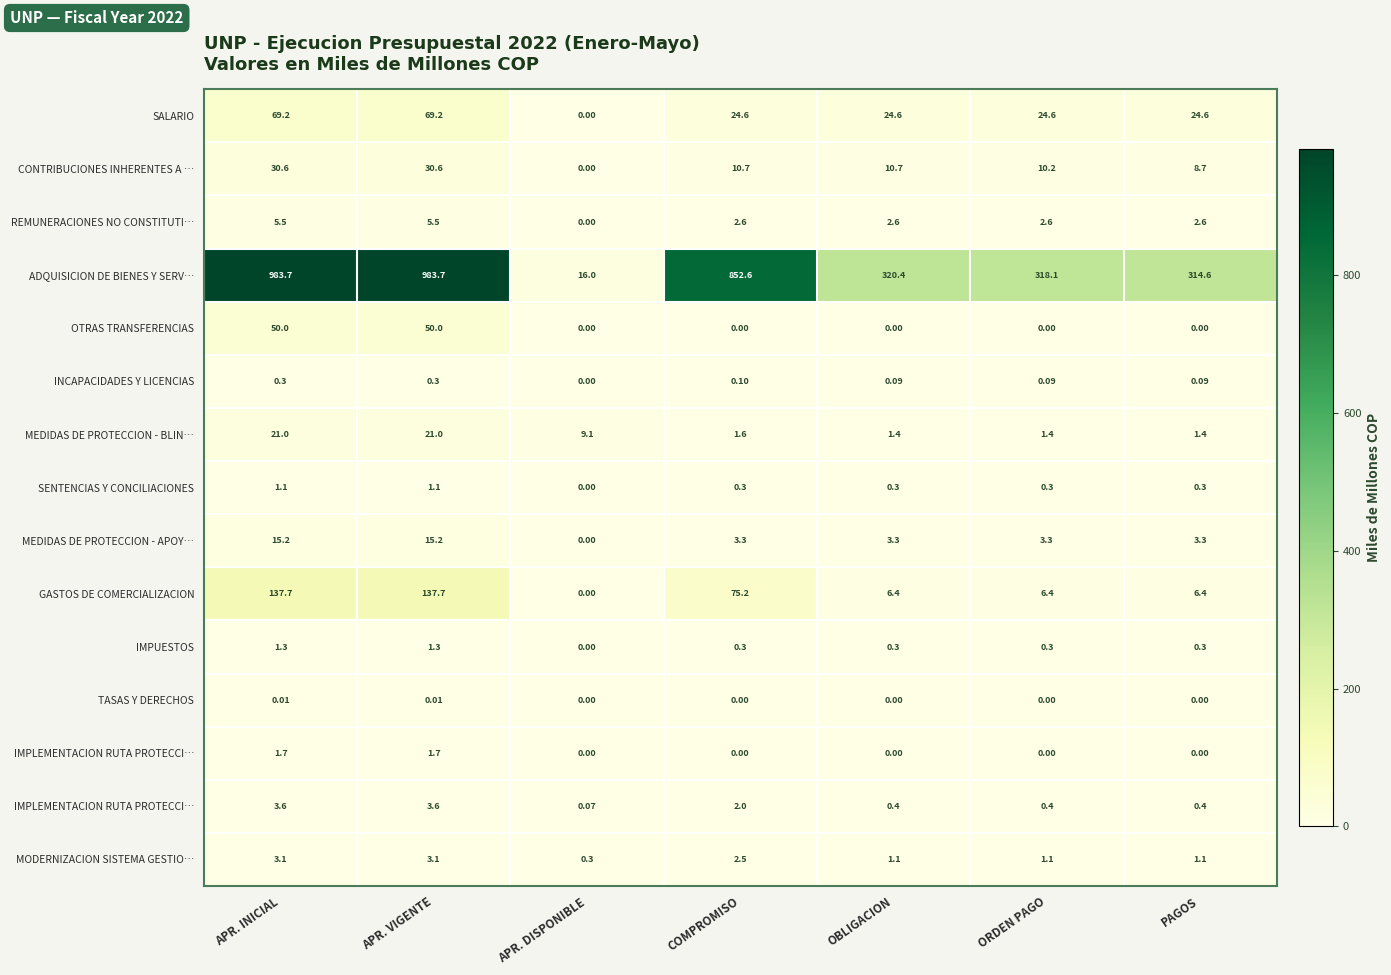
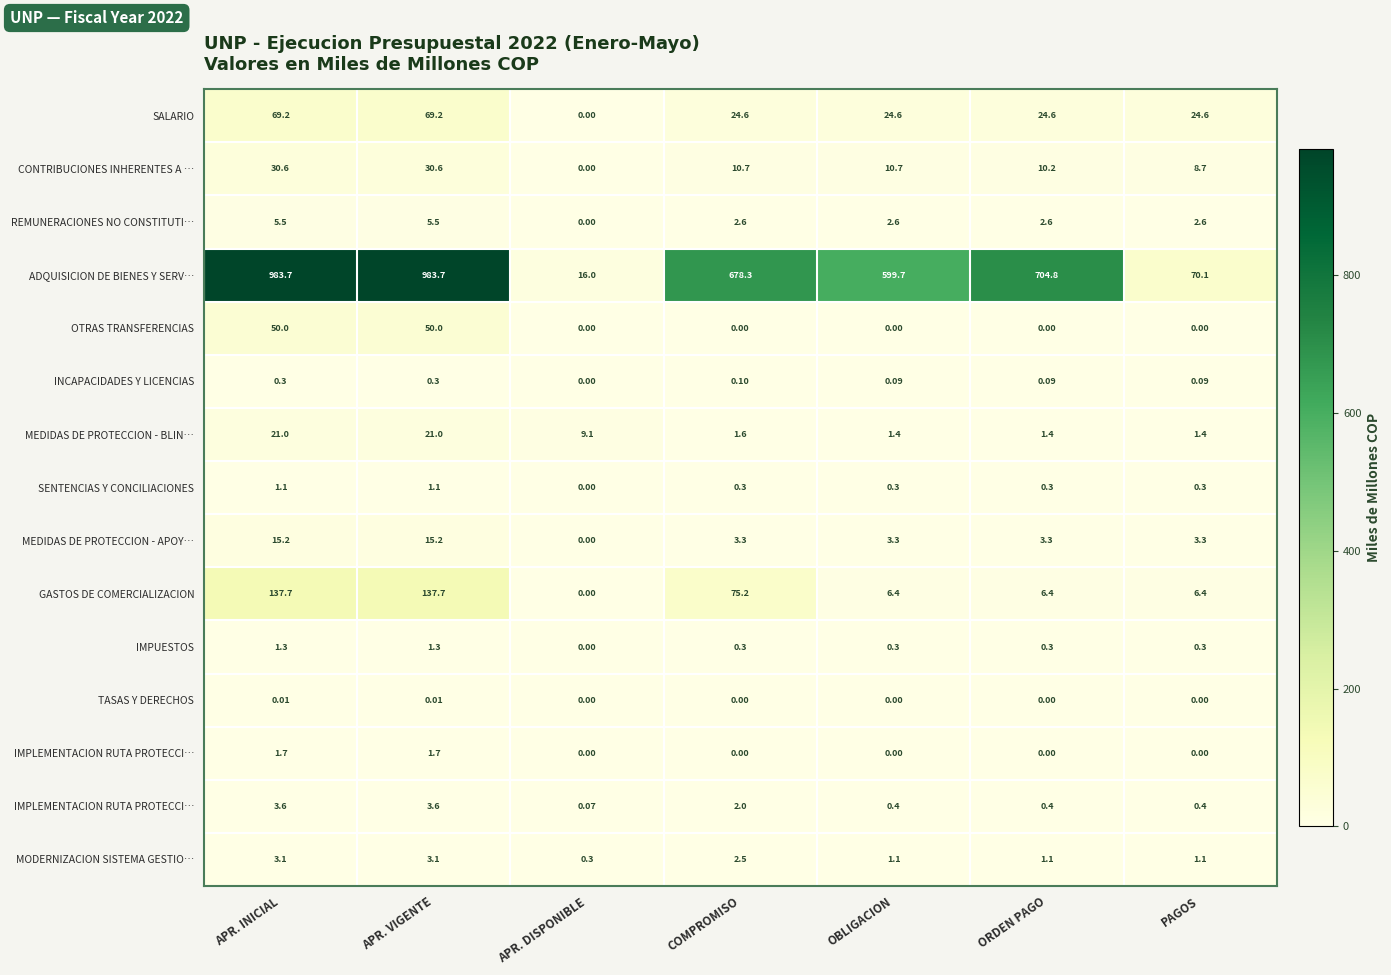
ADQUISICION DE BIENES Y SERV…, COMPROMISO: 852.6 -> 678.3
ADQUISICION DE BIENES Y SERV…, OBLIGACION: 320.4 -> 599.7
ADQUISICION DE BIENES Y SERV…, ORDEN PAGO: 318.1 -> 704.8
ADQUISICION DE BIENES Y SERV…, PAGOS: 314.6 -> 70.1
